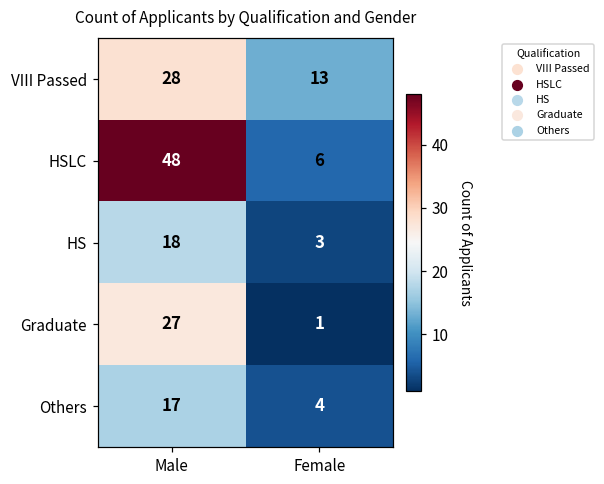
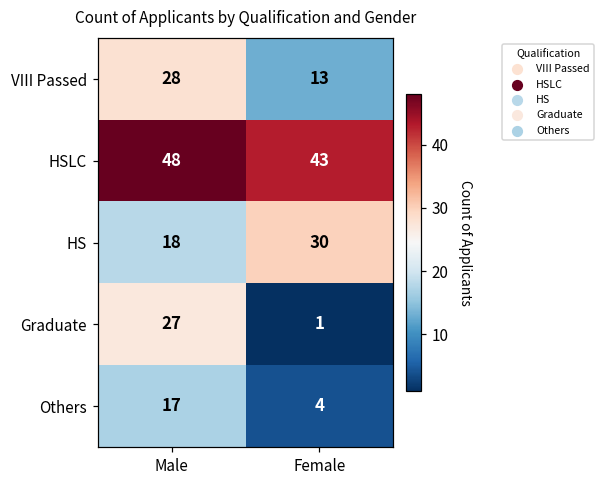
HSLC, Female: 6 -> 43
HS, Female: 3 -> 30
